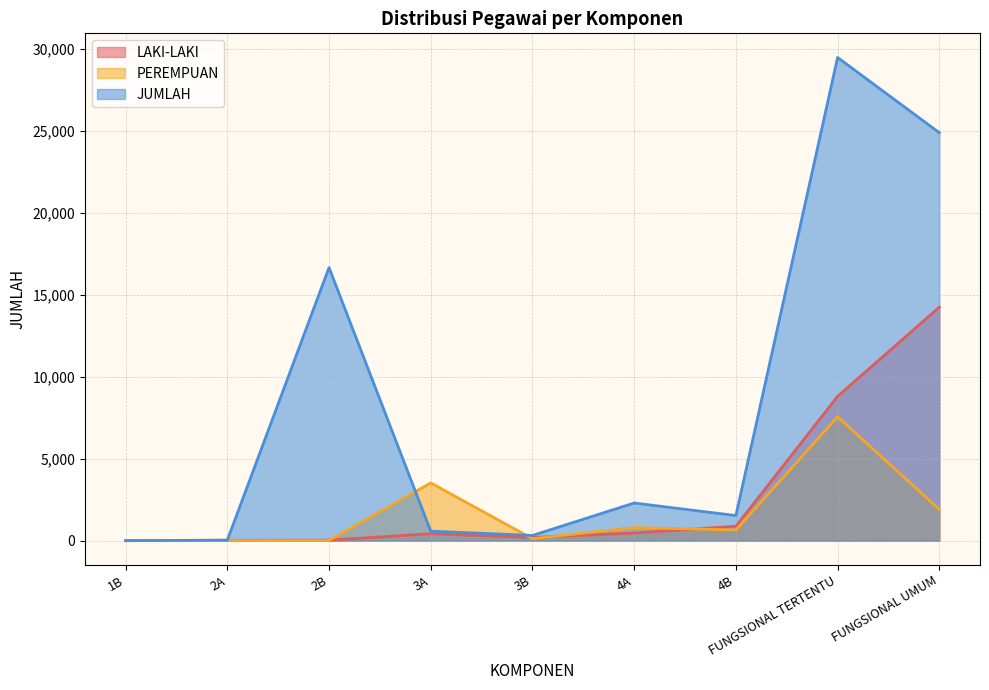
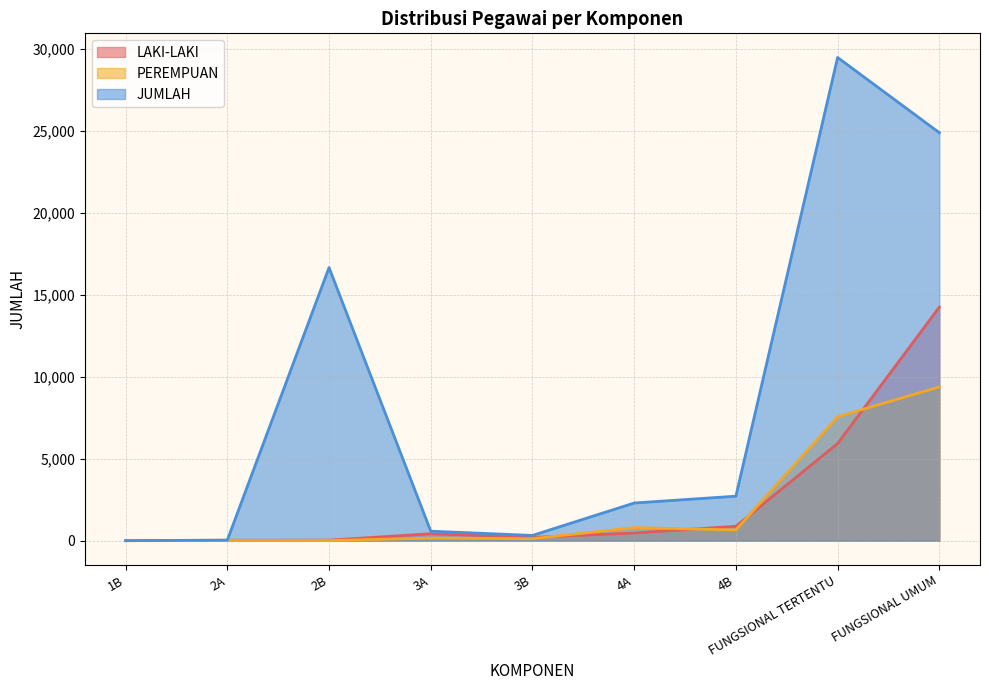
PEREMPUAN, 3A: 3,500 -> 200
JUMLAH, 4B: 1,500 -> 2,700
LAKI-LAKI, FUNGSIONAL TERTENTU: 8,800 -> 5,900
PEREMPUAN, FUNGSIONAL UMUM: 1,900 -> 9,400
